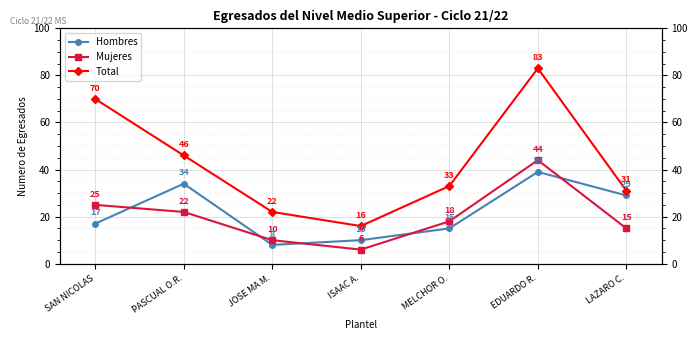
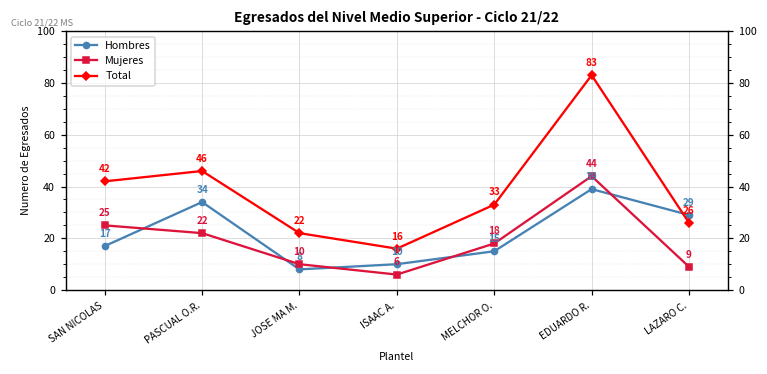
Total, SAN NICOLAS: 70 -> 42
Mujeres, LAZARO C.: 15 -> 9
Total, LAZARO C.: 31 -> 26
